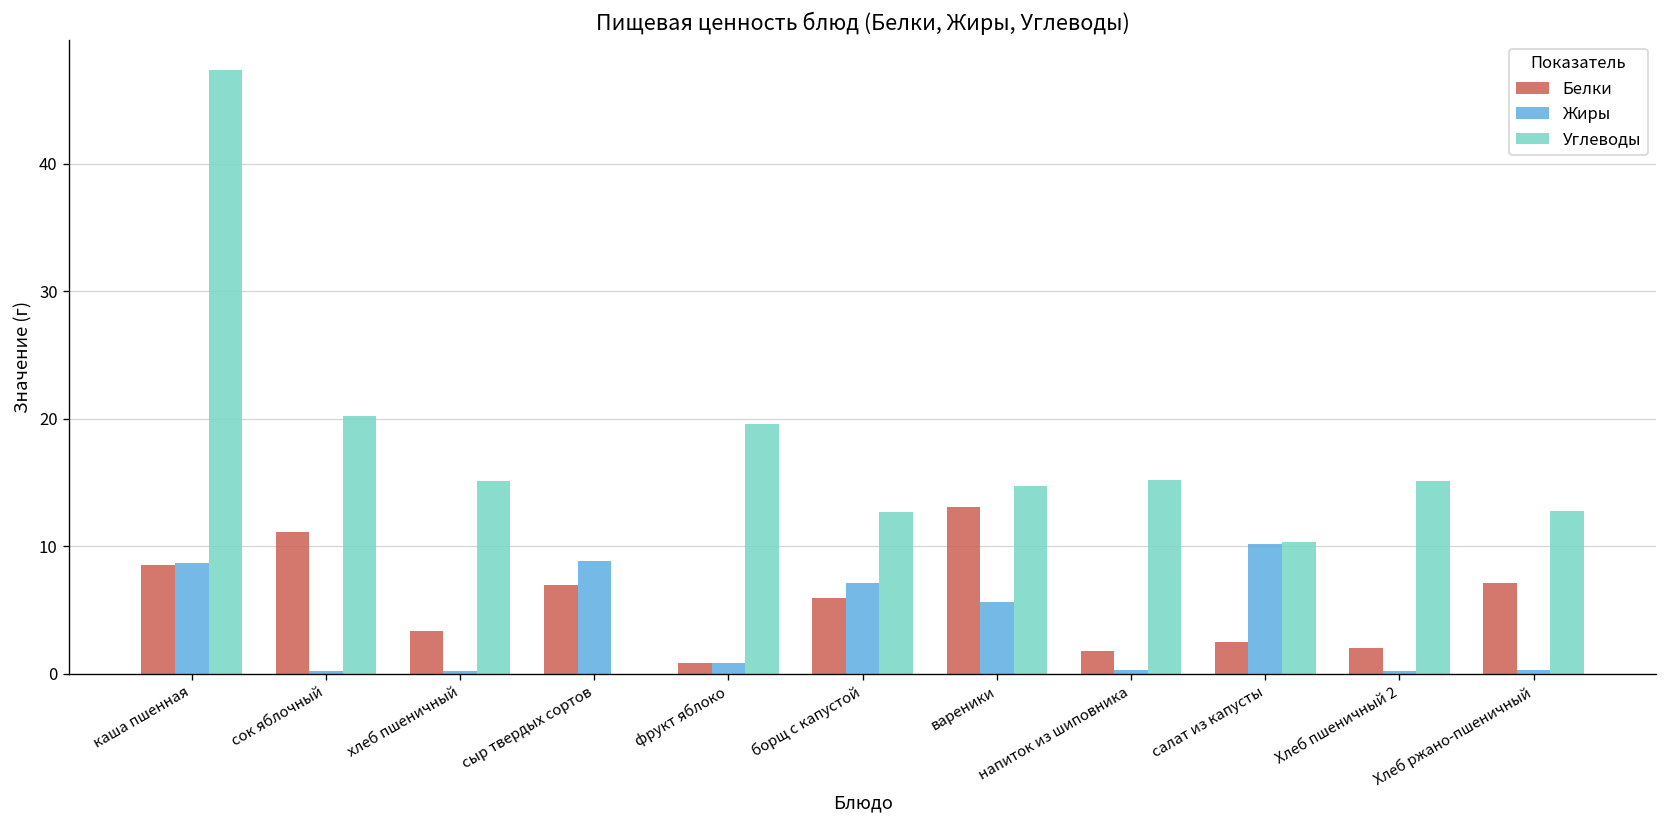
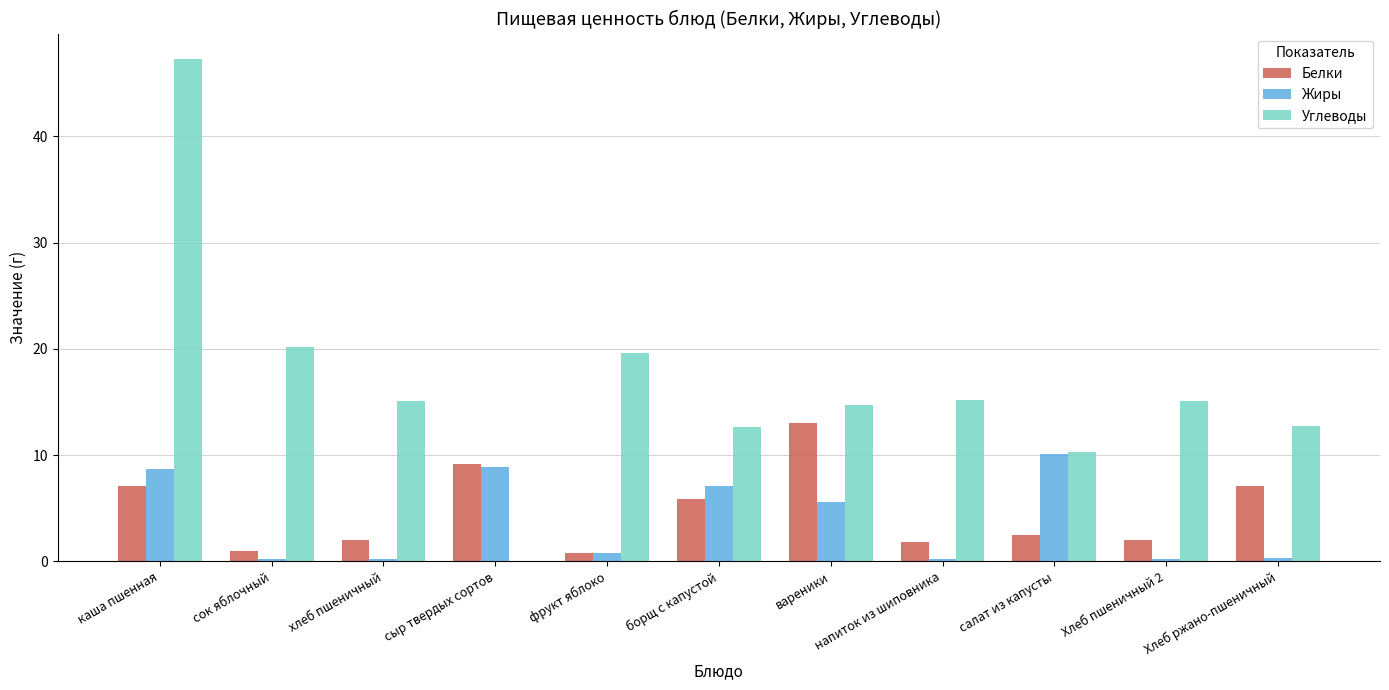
Белки, каша пшенная: 8.5 -> 7.1
Белки, сок яблочный: 11.1 -> 1.0
Белки, хлеб пшеничный: 3.4 -> 2.0
Белки, сыр твердых сортов: 7.0 -> 9.2
